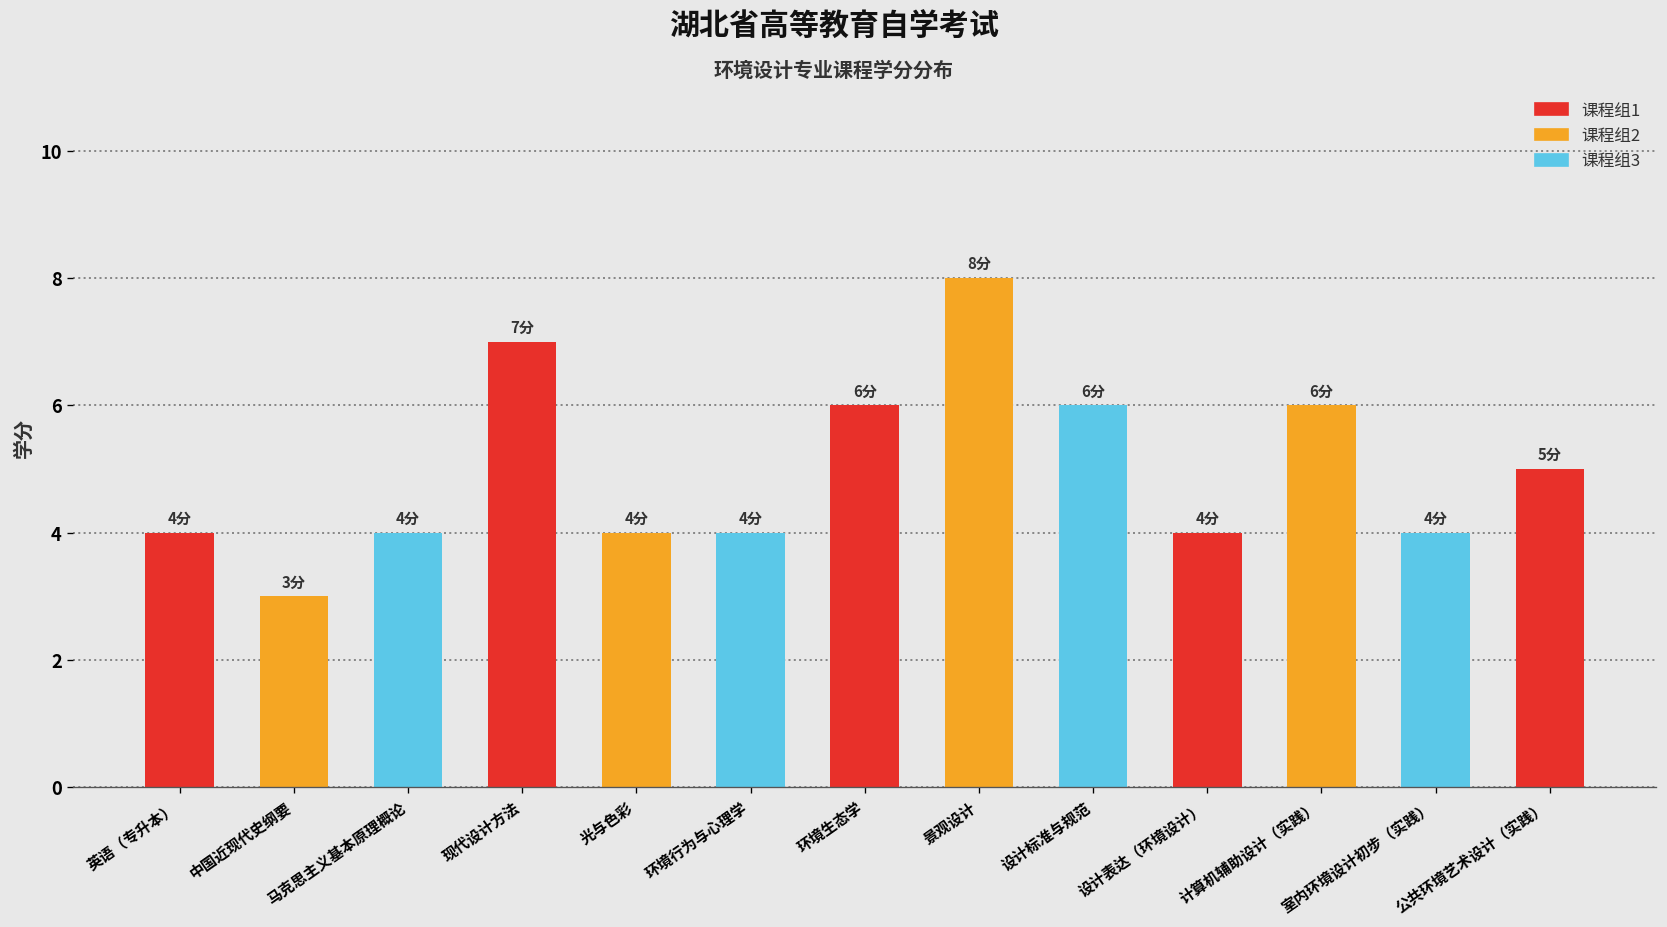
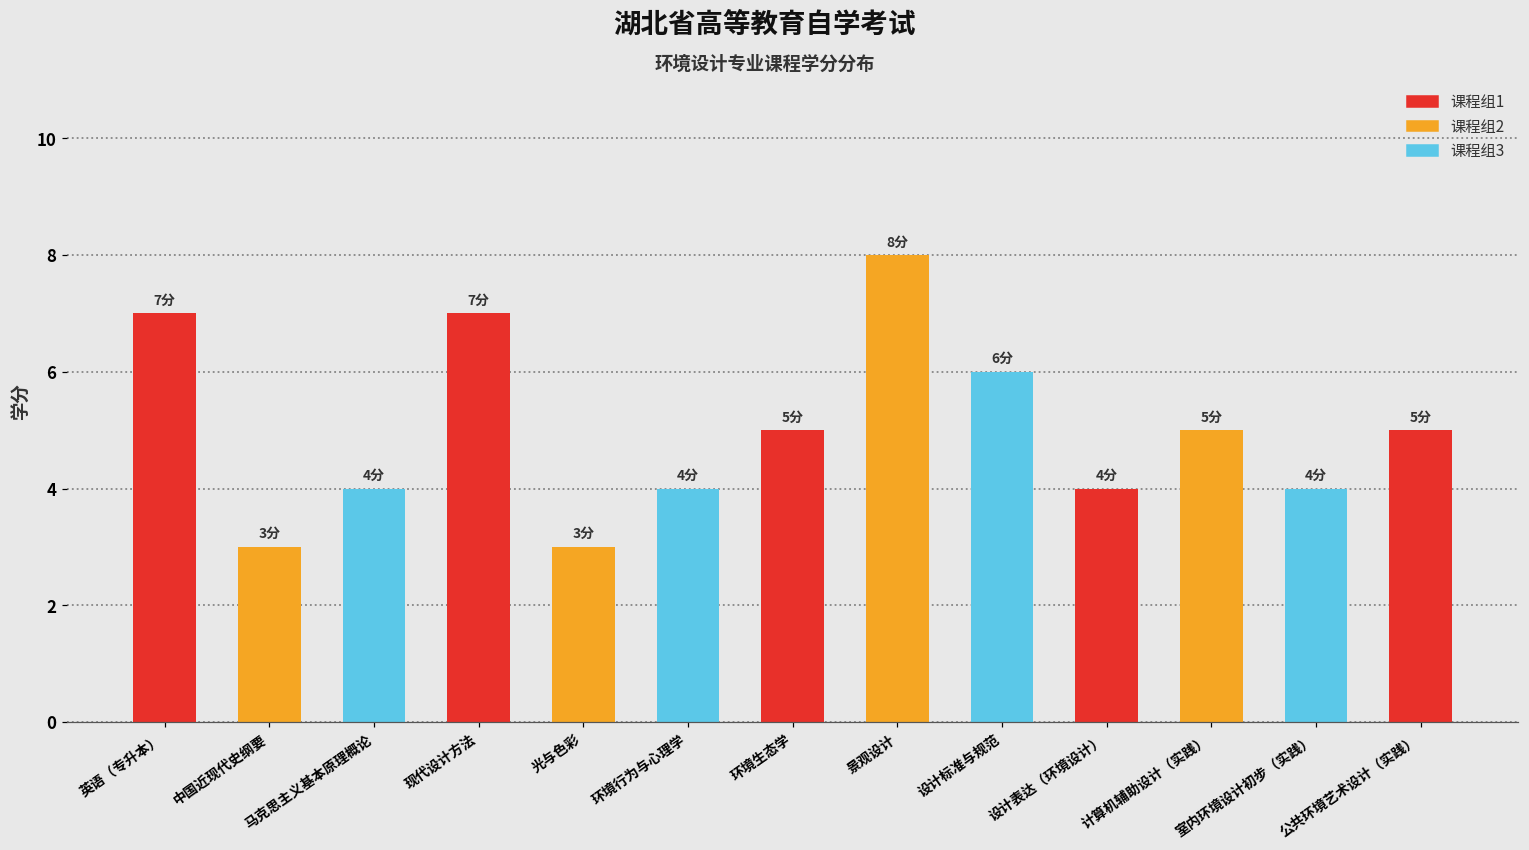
英语（专升本）: 4分 -> 7分
光与色彩: 4分 -> 3分
环境生态学: 6分 -> 5分
计算机辅助设计（实践）: 6分 -> 5分
